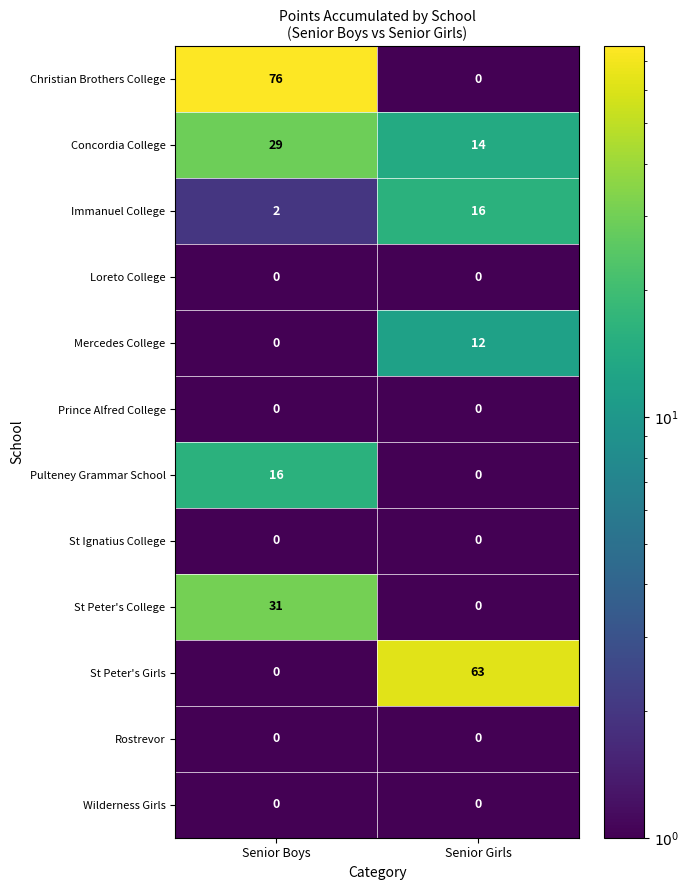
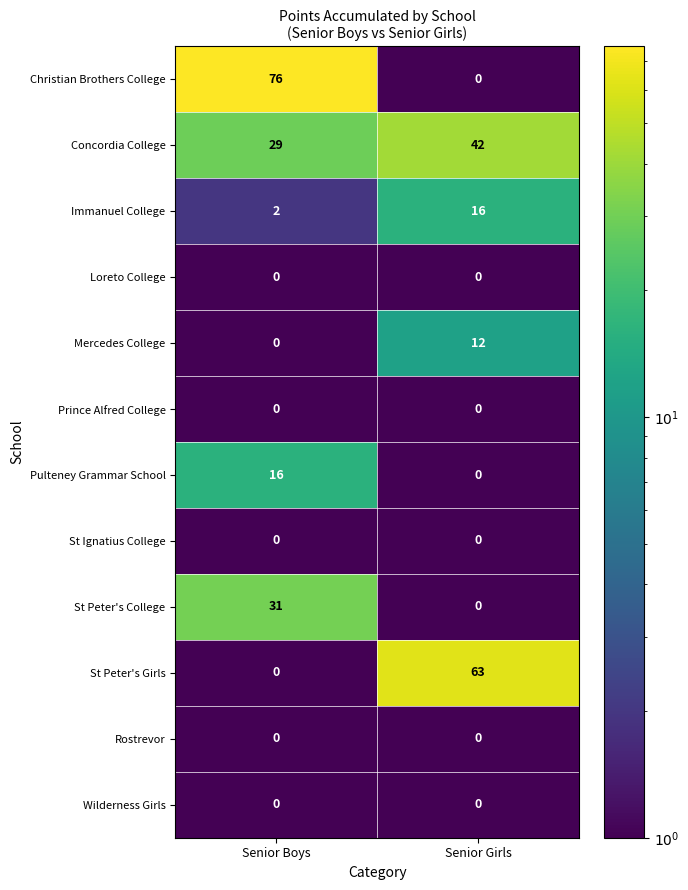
Concordia College, Senior Girls: 14 -> 42
